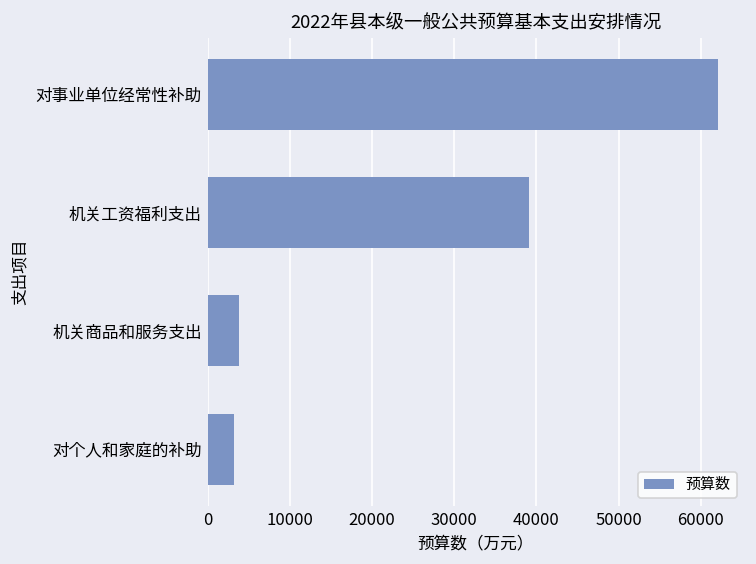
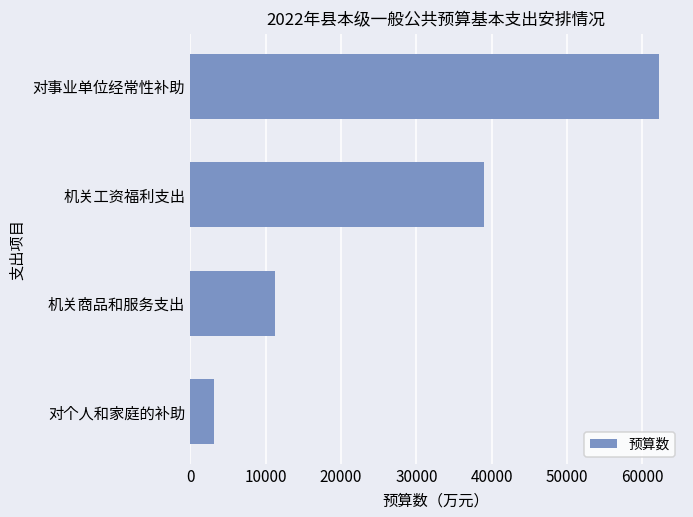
机关商品和服务支出: 4000 -> 11000
